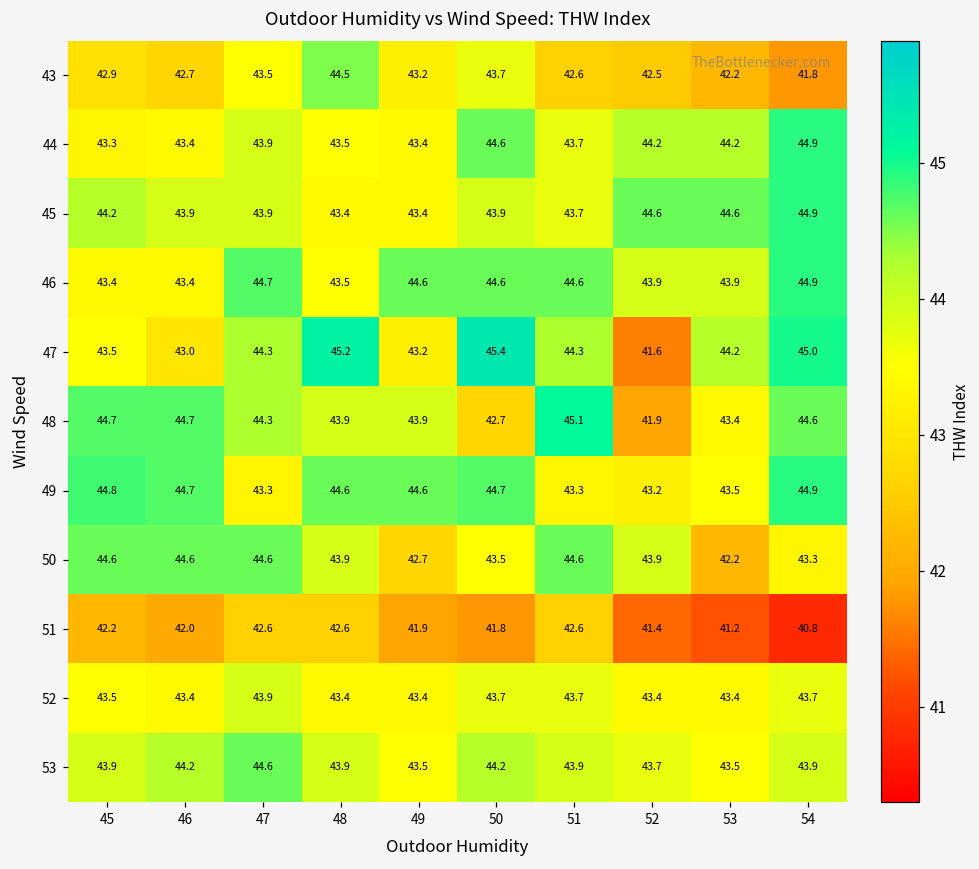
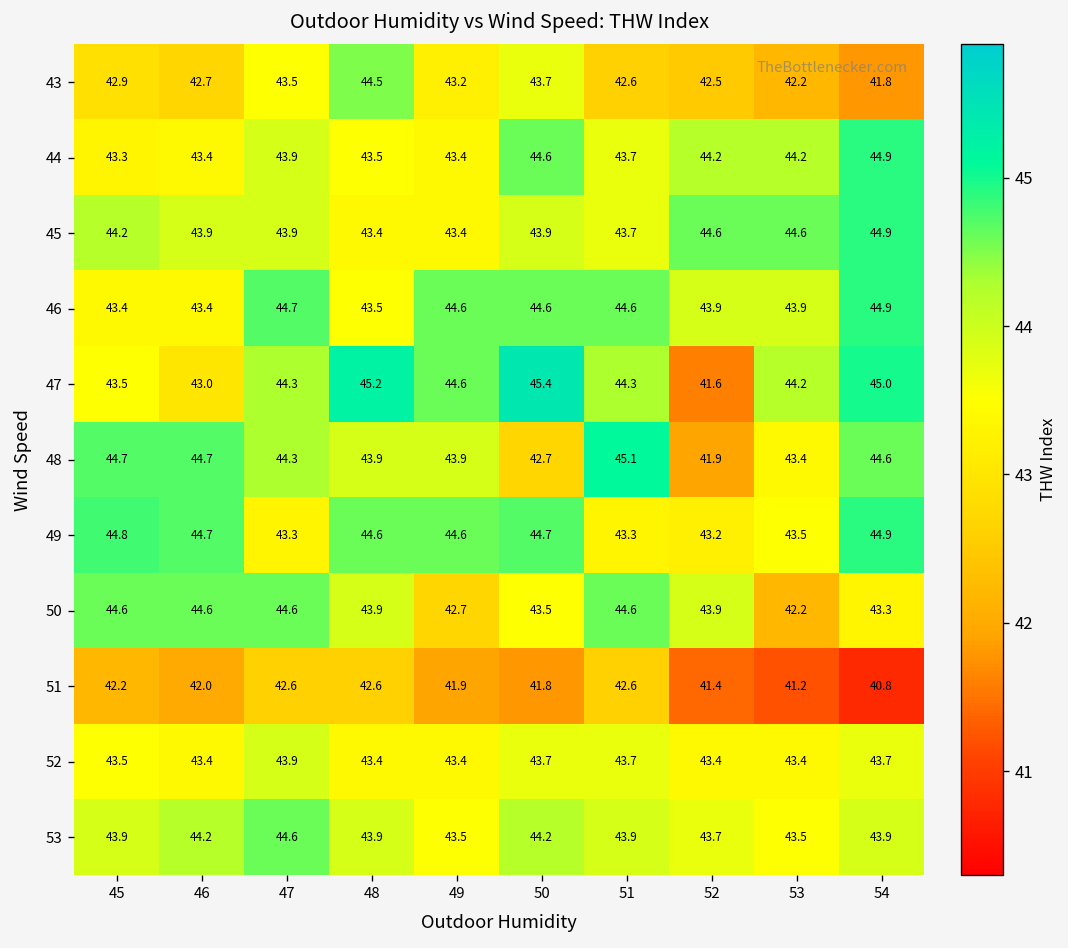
47, 49: 43.2 -> 44.6
